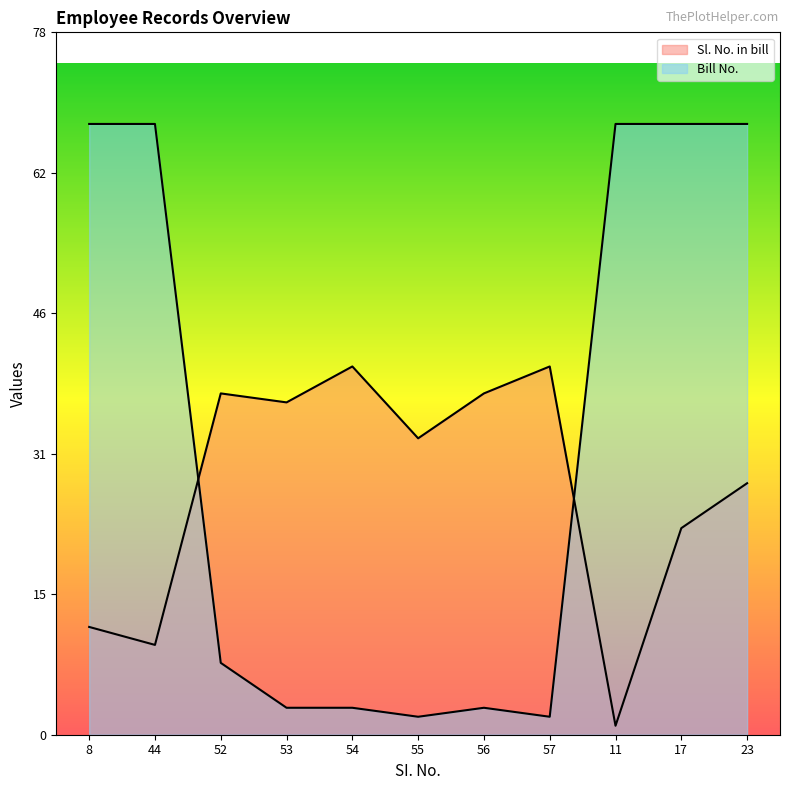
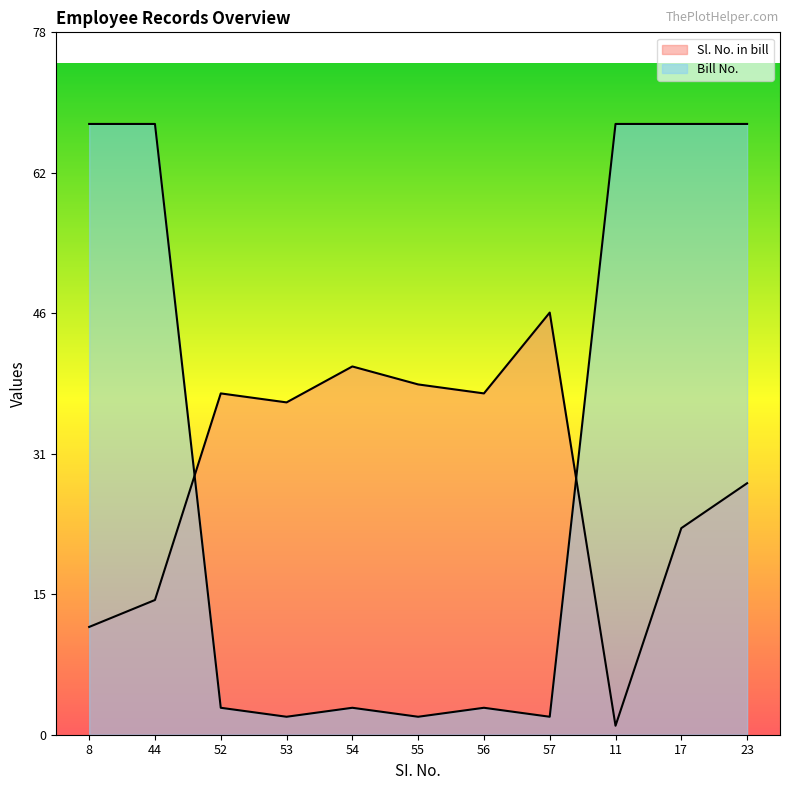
Sl. No. in bill, 44: 10 -> 15
Bill No., 52: 8 -> 3
Bill No., 53: 3 -> 2
Sl. No. in bill, 55: 33 -> 39
Sl. No. in bill, 57: 41 -> 47
